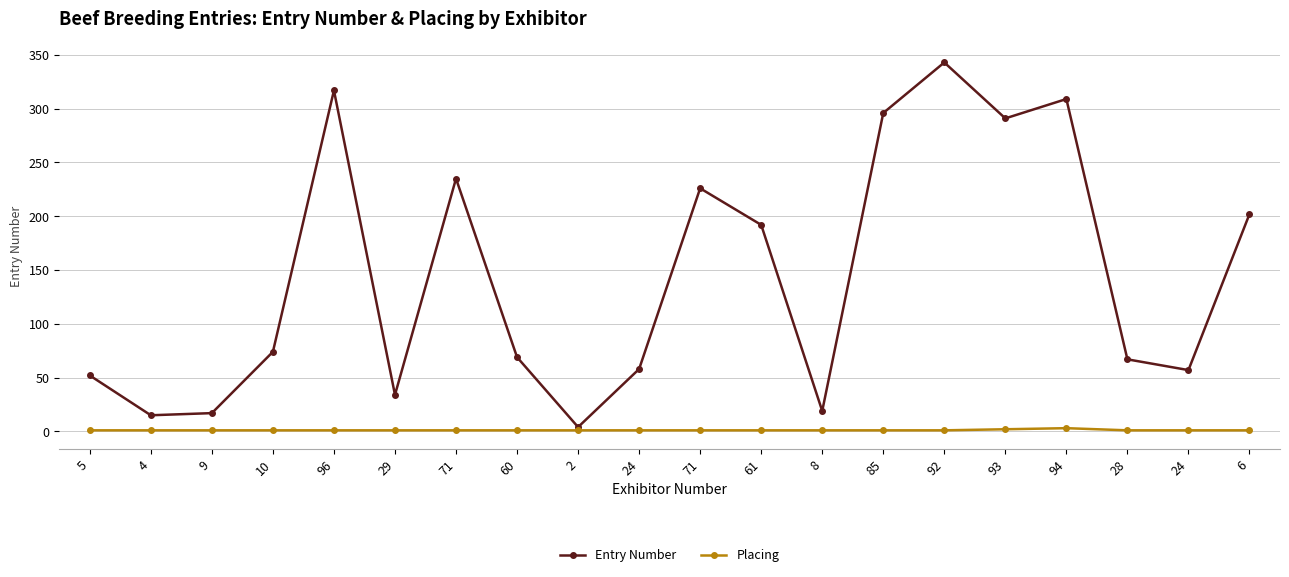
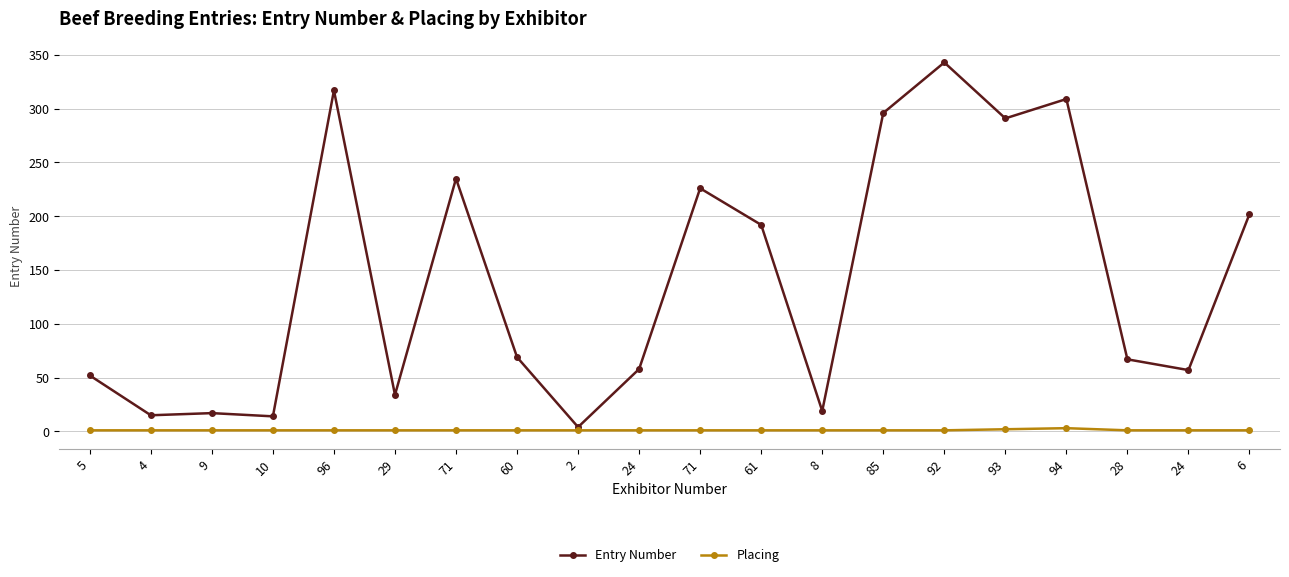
Entry Number, 10: 74 -> 14
